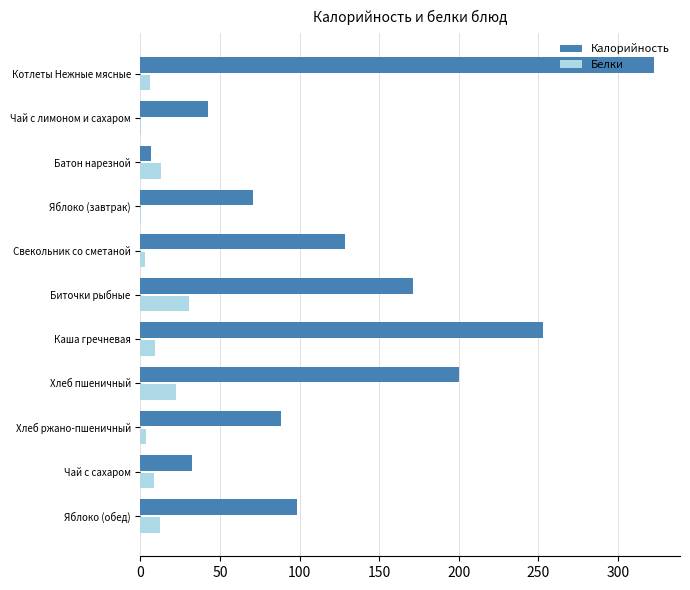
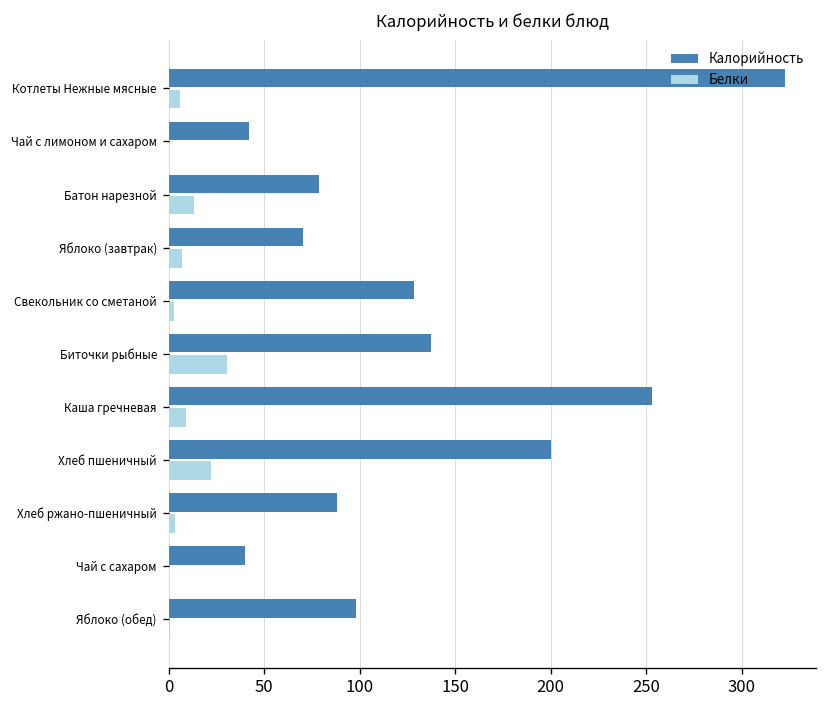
Калорийность, Батон нарезной: 7 -> 79
Белки, Яблоко (завтрак): 1 -> 7
Калорийность, Биточки рыбные: 171 -> 138
Калорийность, Чай с сахаром: 33 -> 40
Белки, Чай с сахаром: 8 -> 0
Белки, Яблоко (обед): 12 -> 1
